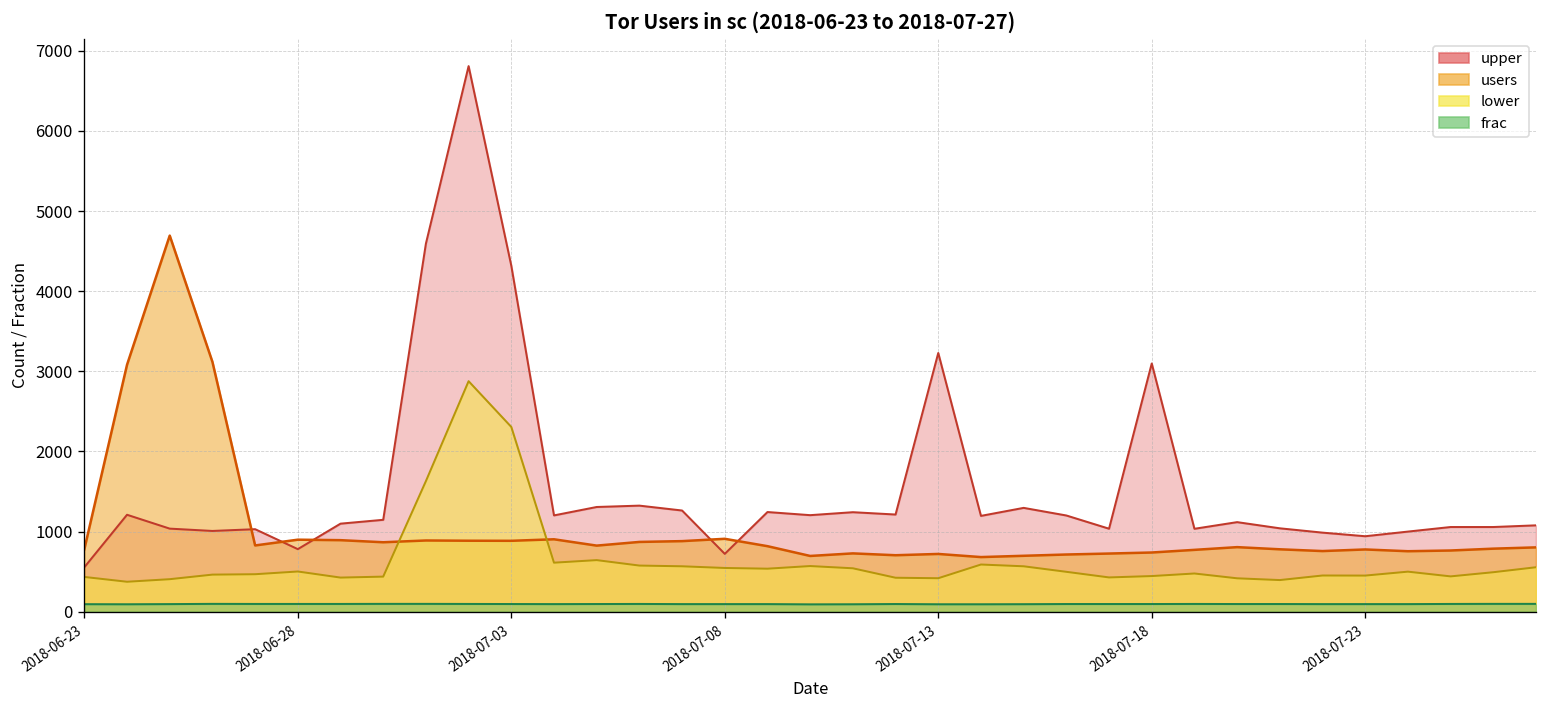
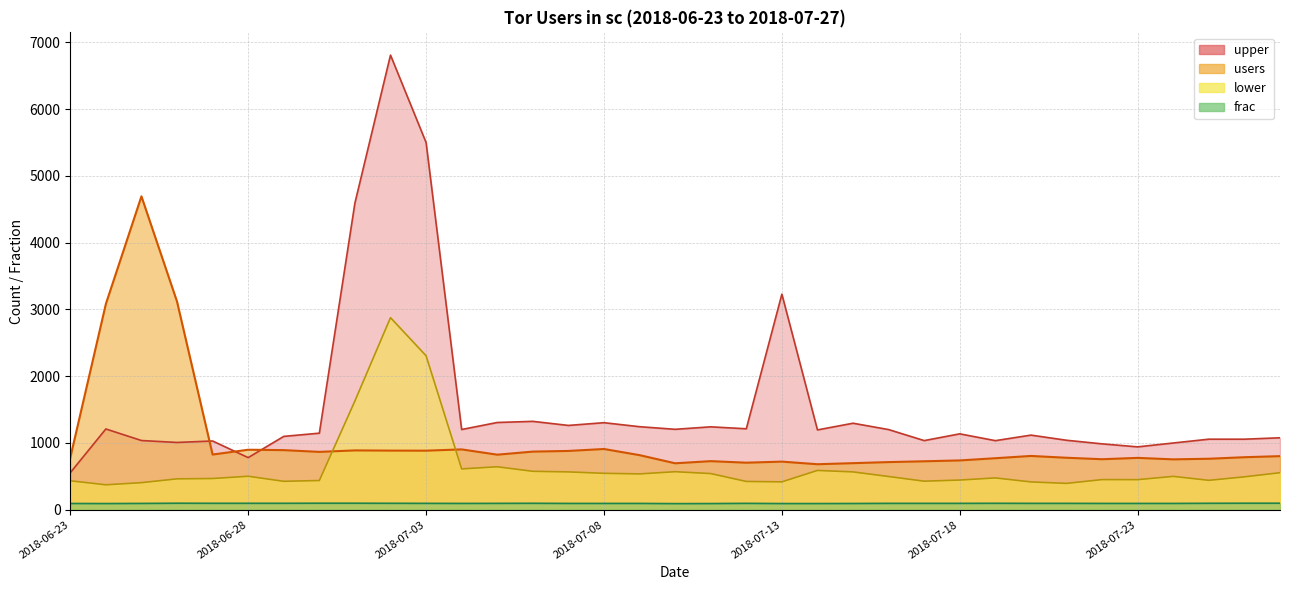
upper, 2018-07-03: 4300 -> 5500
upper, 2018-07-08: 700 -> 1300
upper, 2018-07-18: 3100 -> 1100
